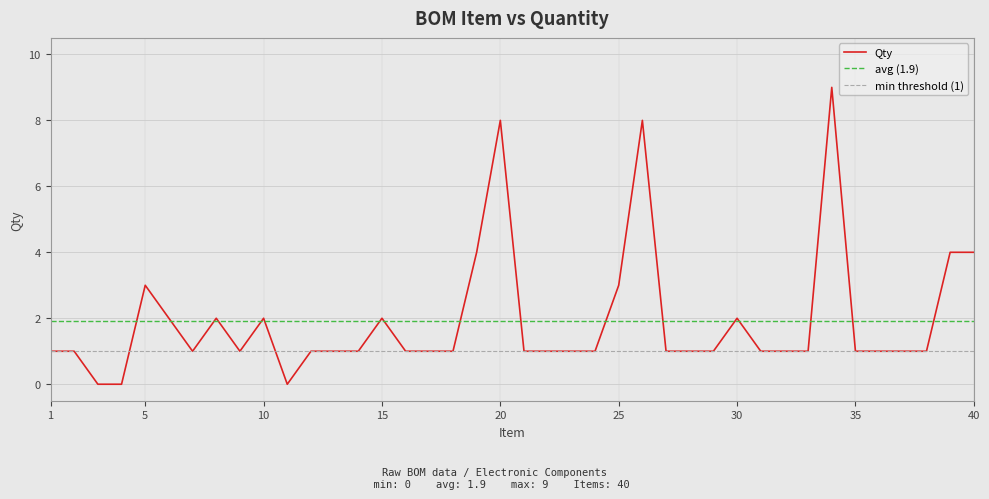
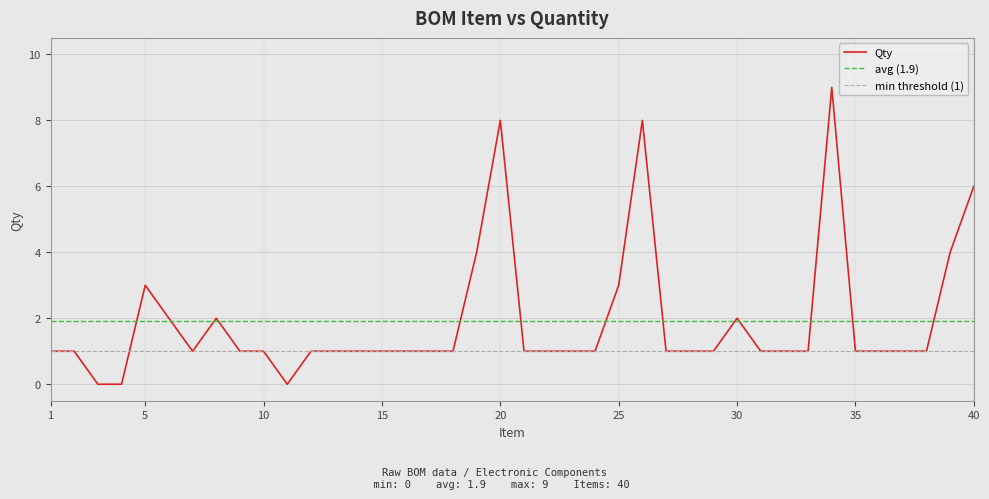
10: 2 -> 1
15: 2 -> 1
40: 4 -> 6
